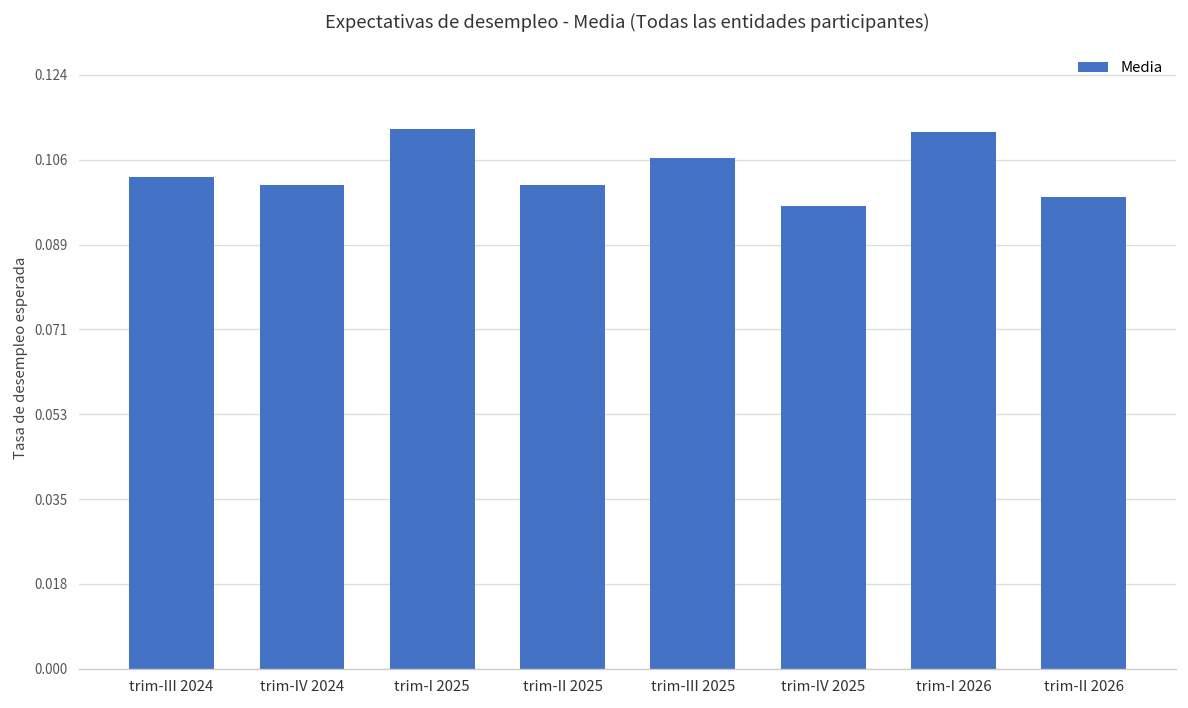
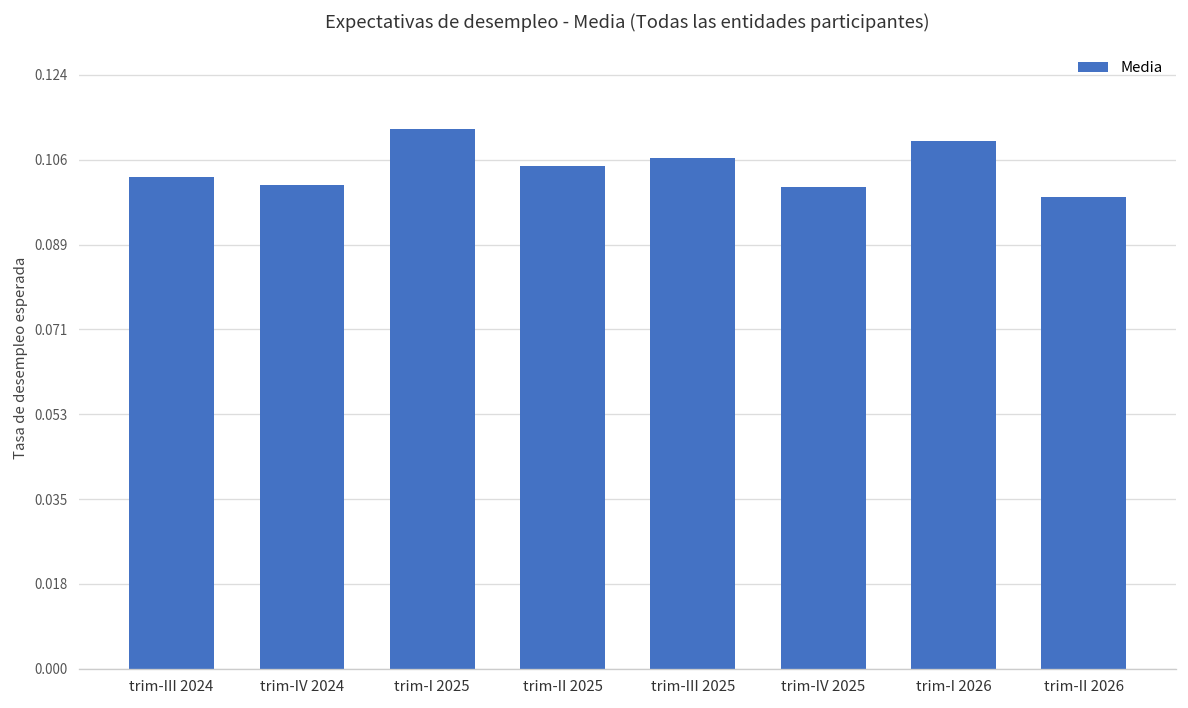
trim-II 2025: 0.101 -> 0.105
trim-IV 2025: 0.097 -> 0.101
trim-I 2026: 0.112 -> 0.110
